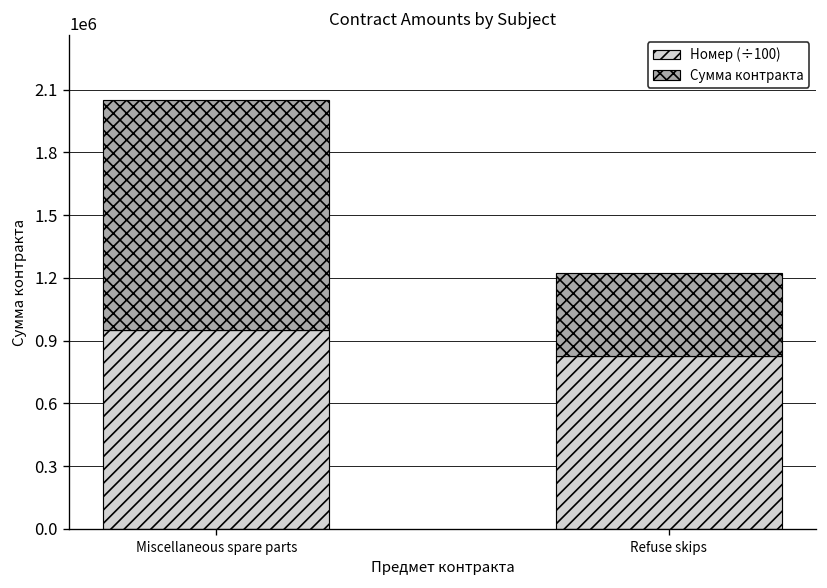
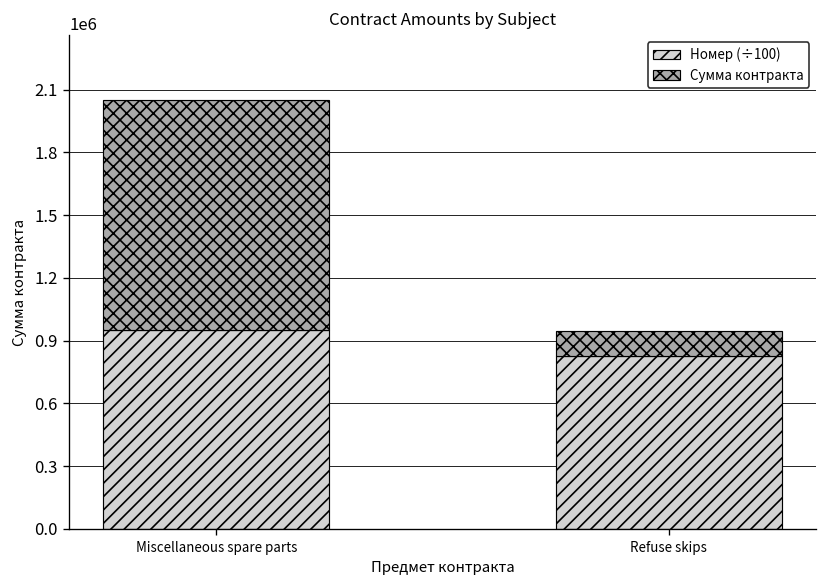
Сумма контракта, Refuse skips: 400000 -> 120000
